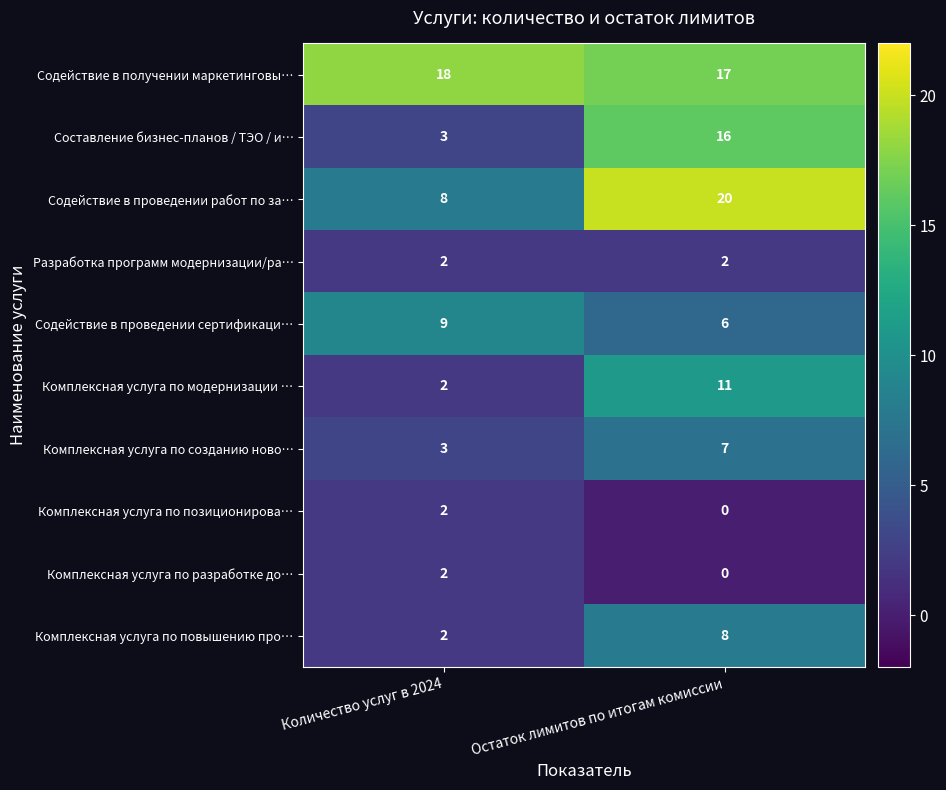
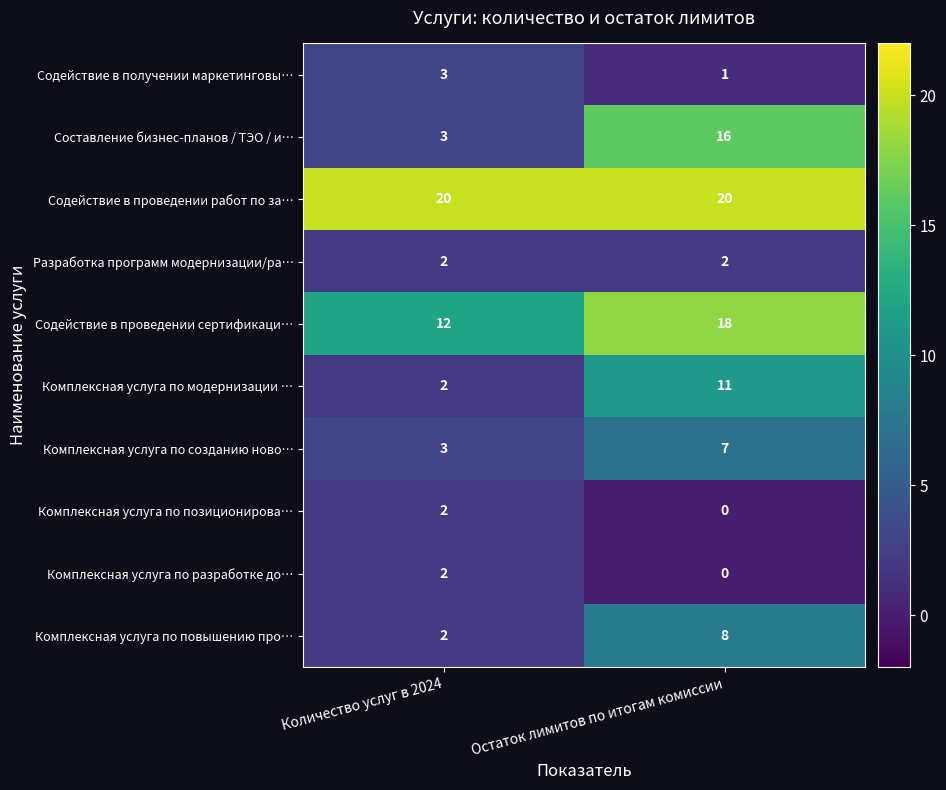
Содействие в получении маркетинговы…, Количество услуг в 2024: 18 -> 3
Содействие в получении маркетинговы…, Остаток лимитов по итогам комиссии: 17 -> 1
Содействие в проведении работ по за…, Количество услуг в 2024: 8 -> 20
Содействие в проведении сертификаци…, Количество услуг в 2024: 9 -> 12
Содействие в проведении сертификаци…, Остаток лимитов по итогам комиссии: 6 -> 18
